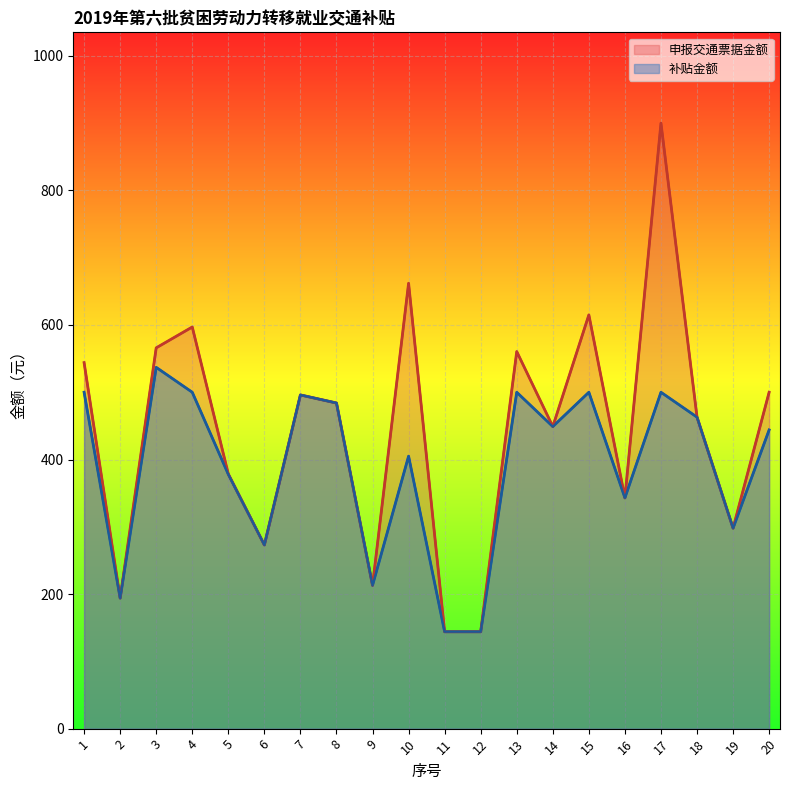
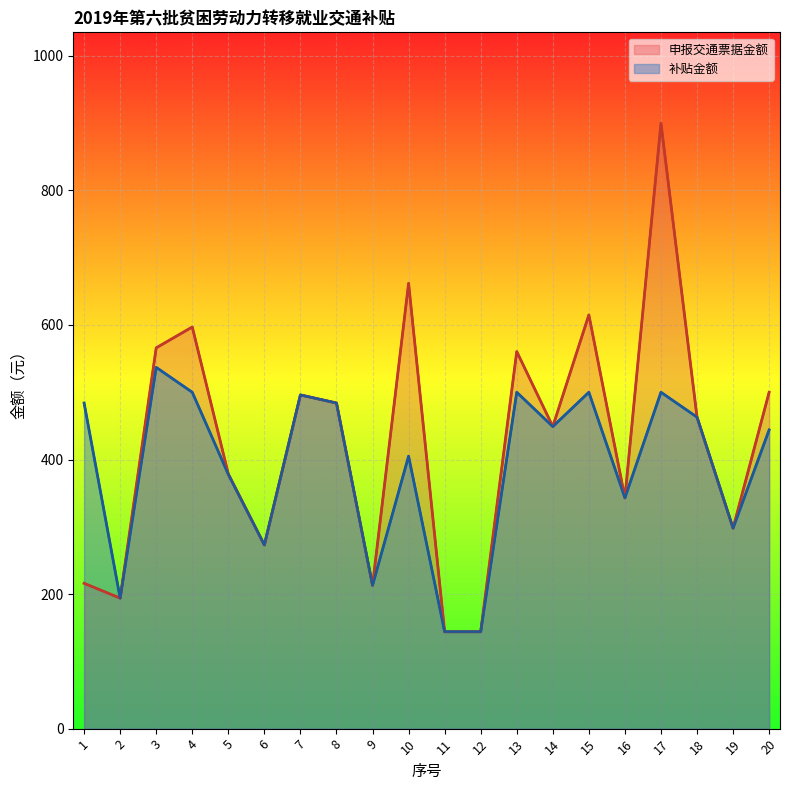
申报交通票据金额, 1: 540 -> 220
补贴金额, 1: 500 -> 480
